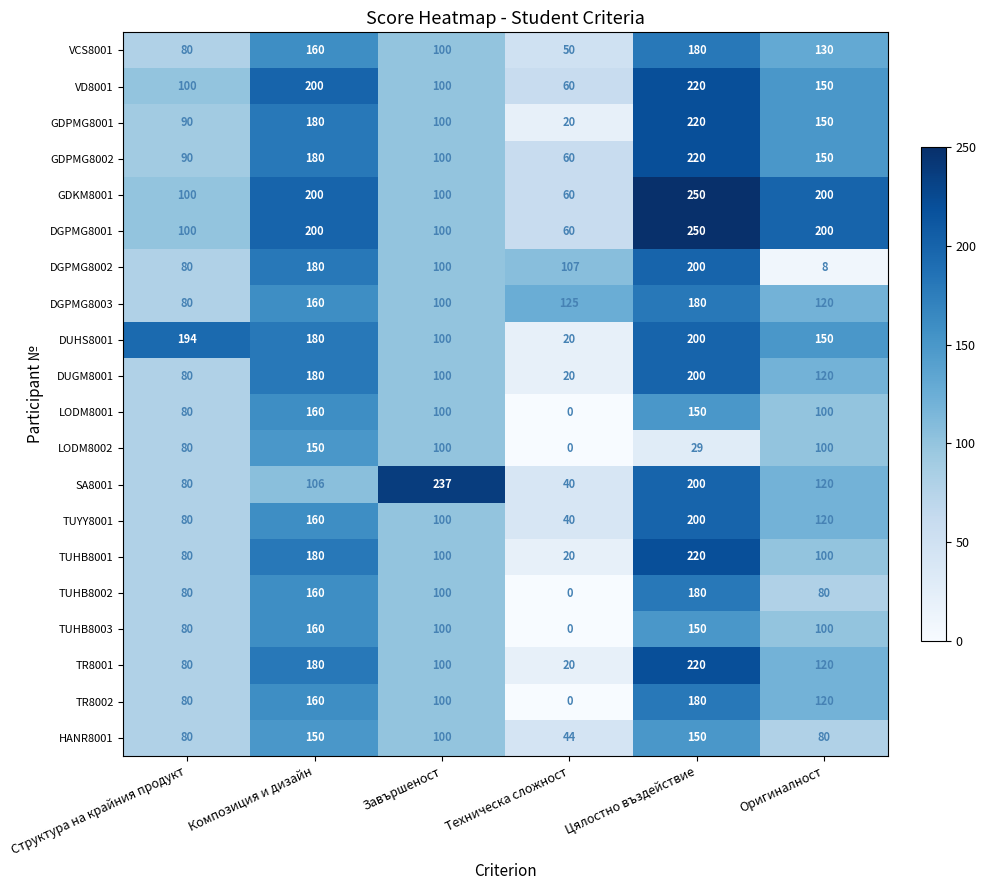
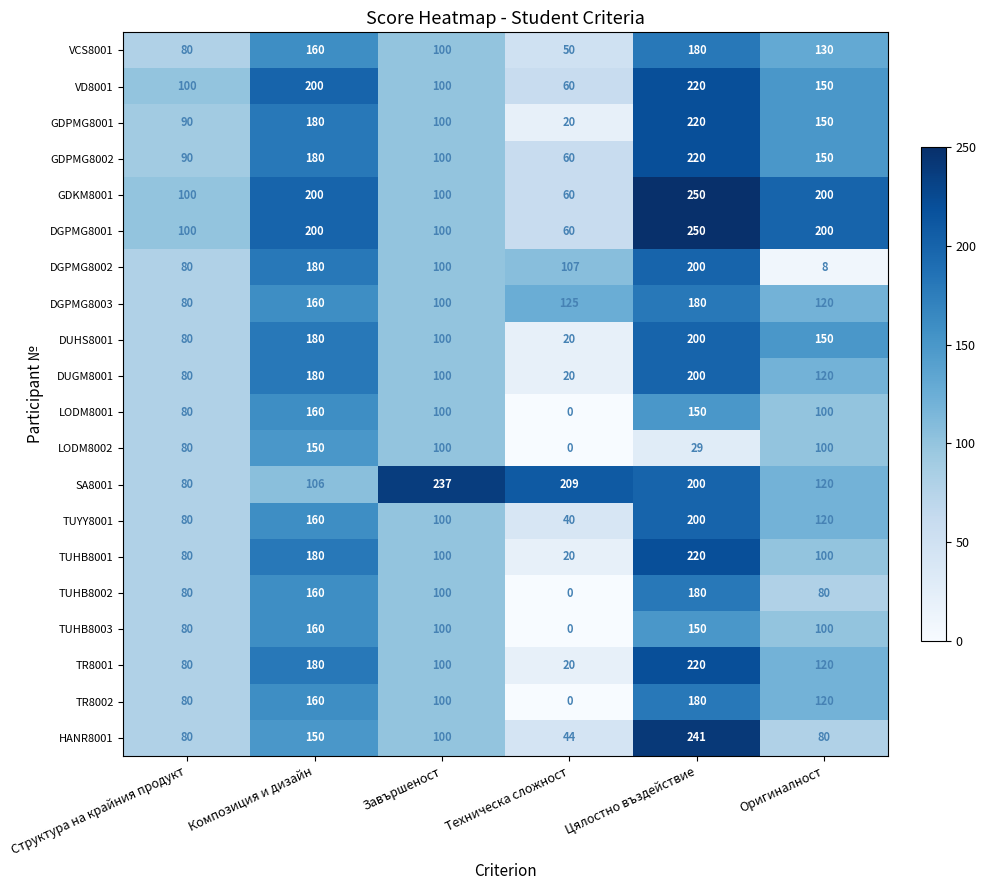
DUHS8001, Структура на крайния продукт: 194 -> 80
SA8001, Техническа сложност: 40 -> 209
HANR8001, Цялостно въздействие: 150 -> 241
